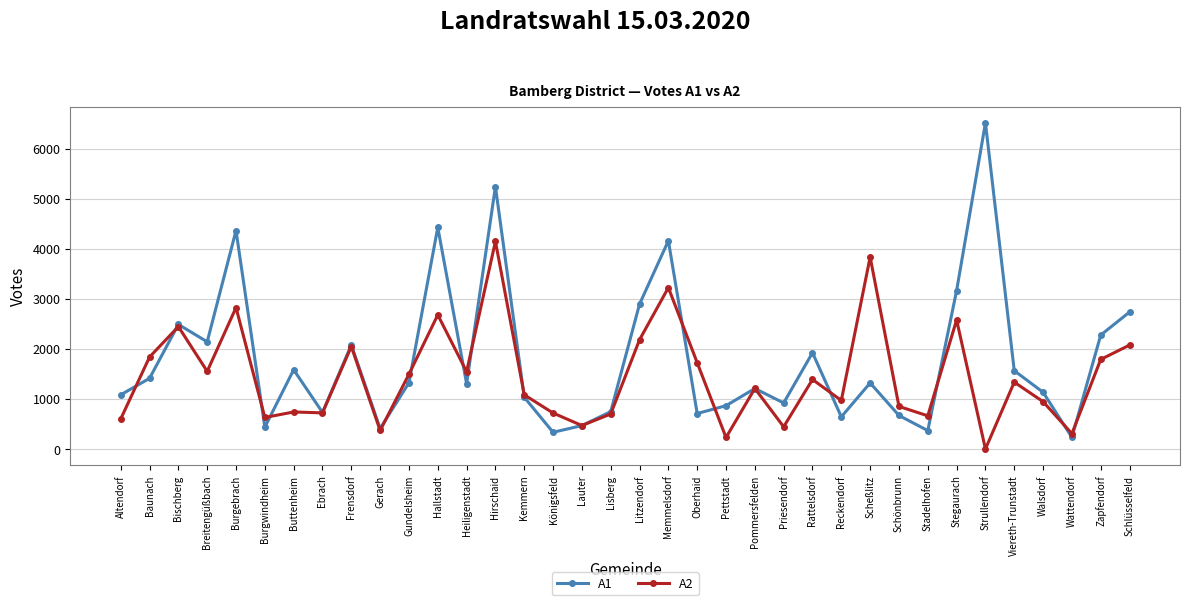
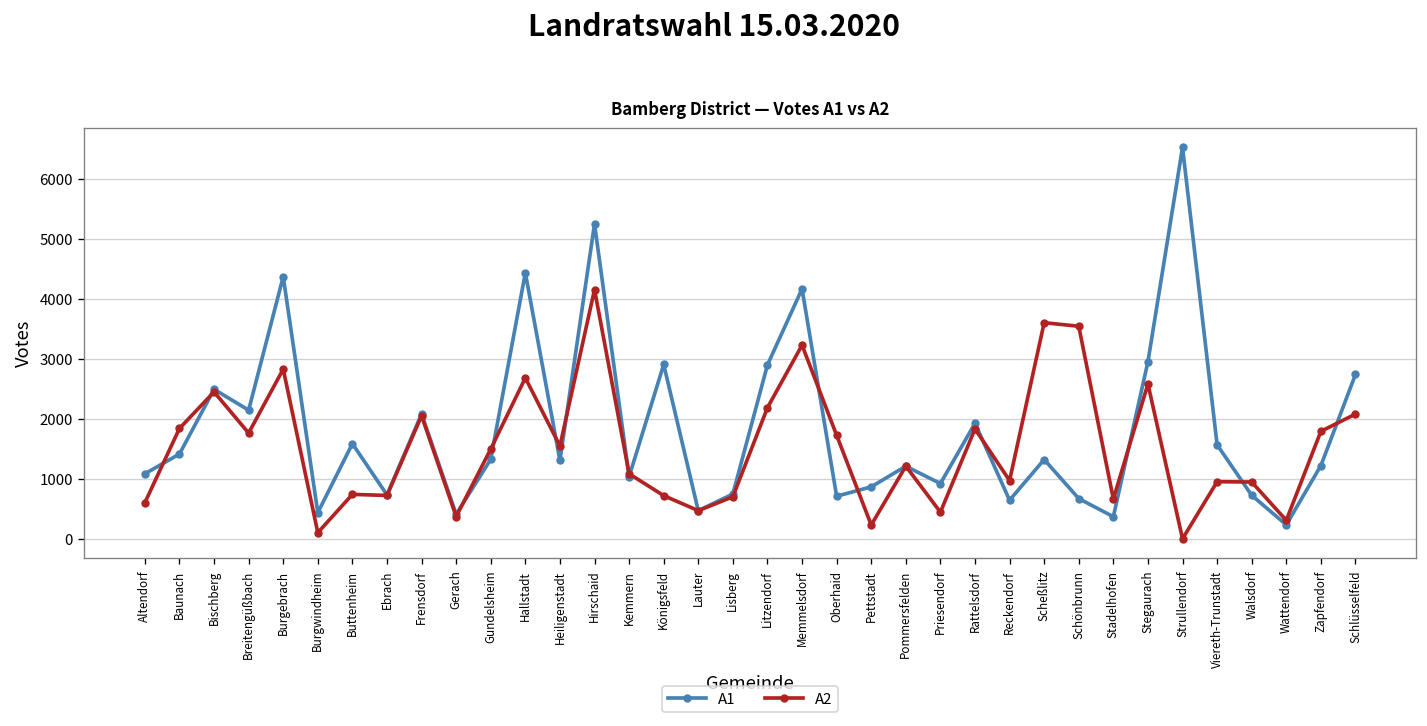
A2, Breitengüßbach: 1600 -> 1800
A2, Burgwindheim: 600 -> 100
A1, Königsfeld: 300 -> 2900
A2, Rattelsdorf: 1400 -> 1800
A2, Scheßlitz: 3800 -> 3600
A2, Schönbrunn: 900 -> 3500
A1, Stegaurach: 3200 -> 2900
A2, Viereth-Trunstadt: 1300 -> 1000
A1, Walsdorf: 1100 -> 700
A1, Zapfendorf: 2300 -> 1200
